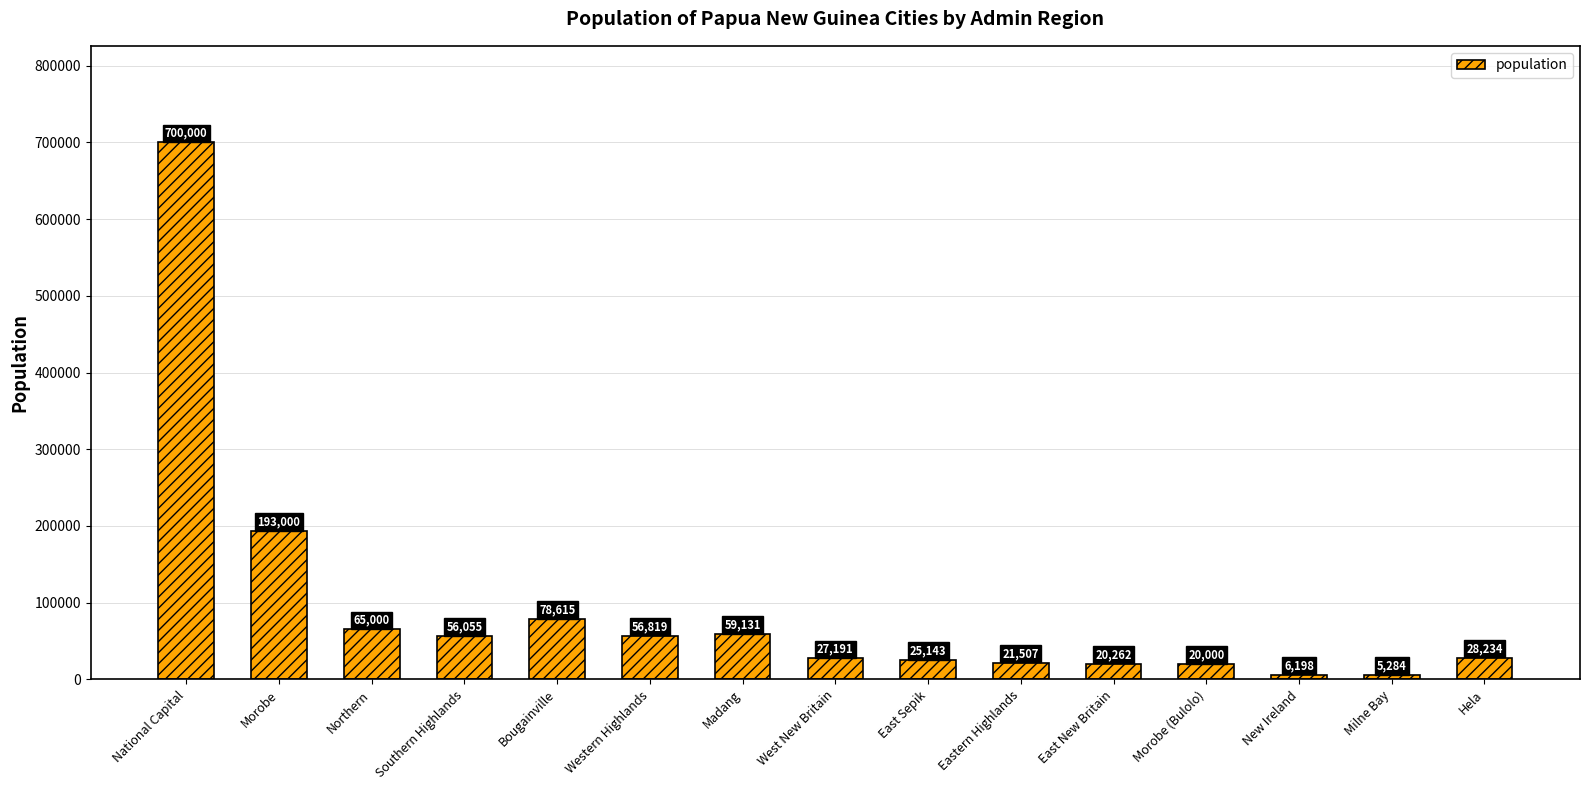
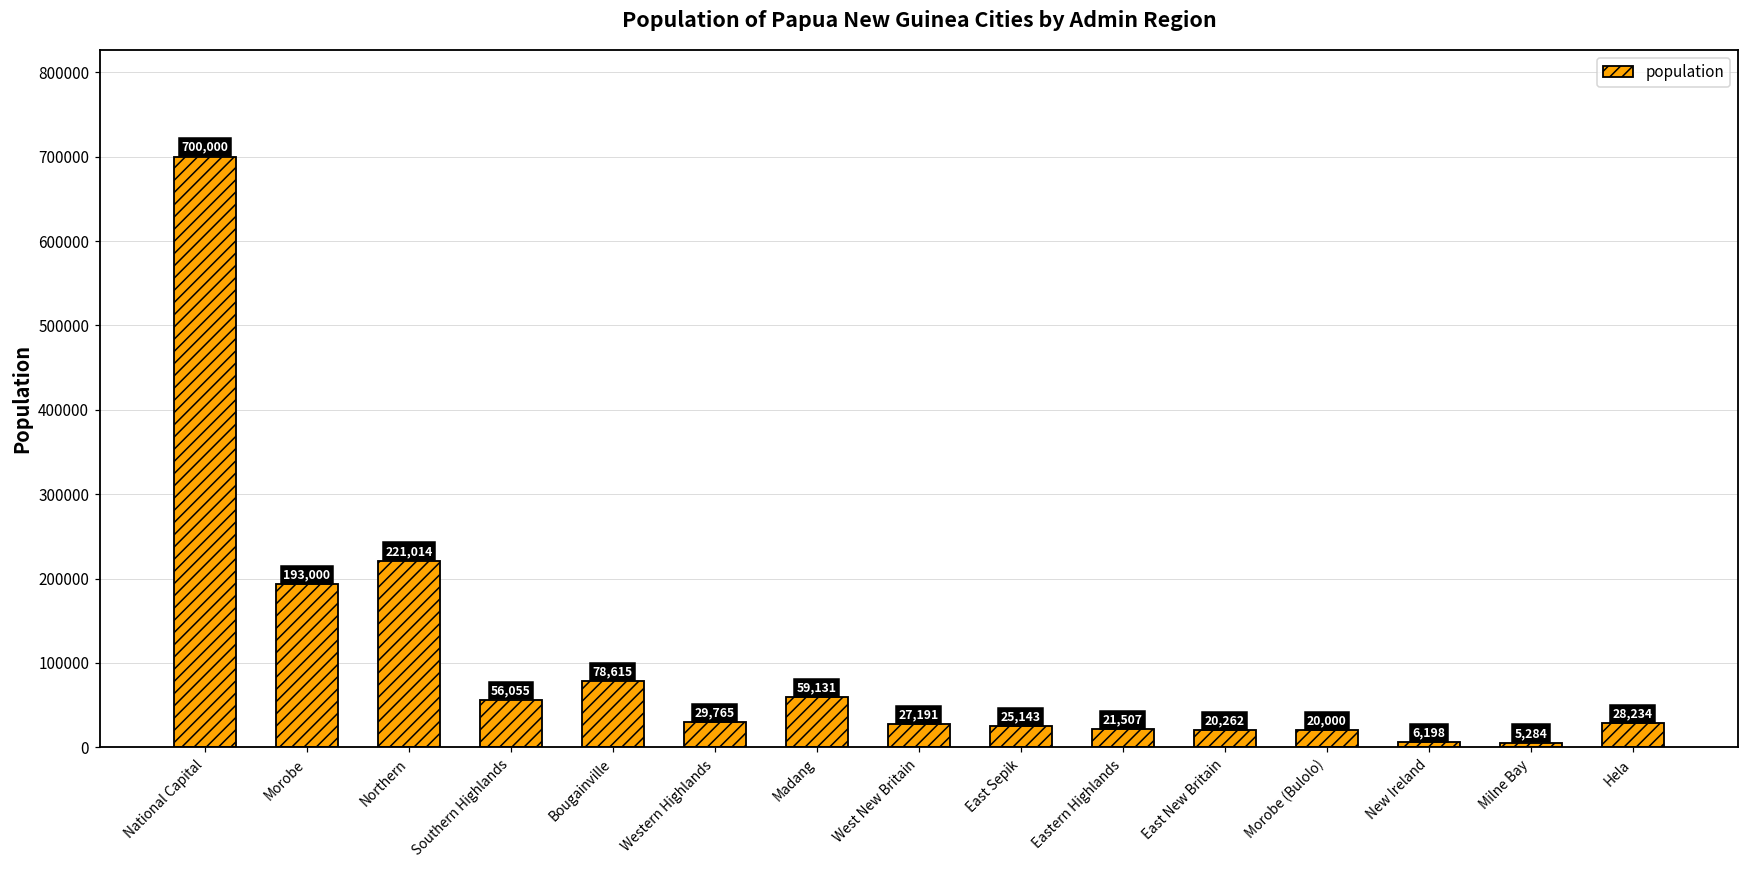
Northern: 65,000 -> 221,014
Western Highlands: 56,819 -> 29,765
